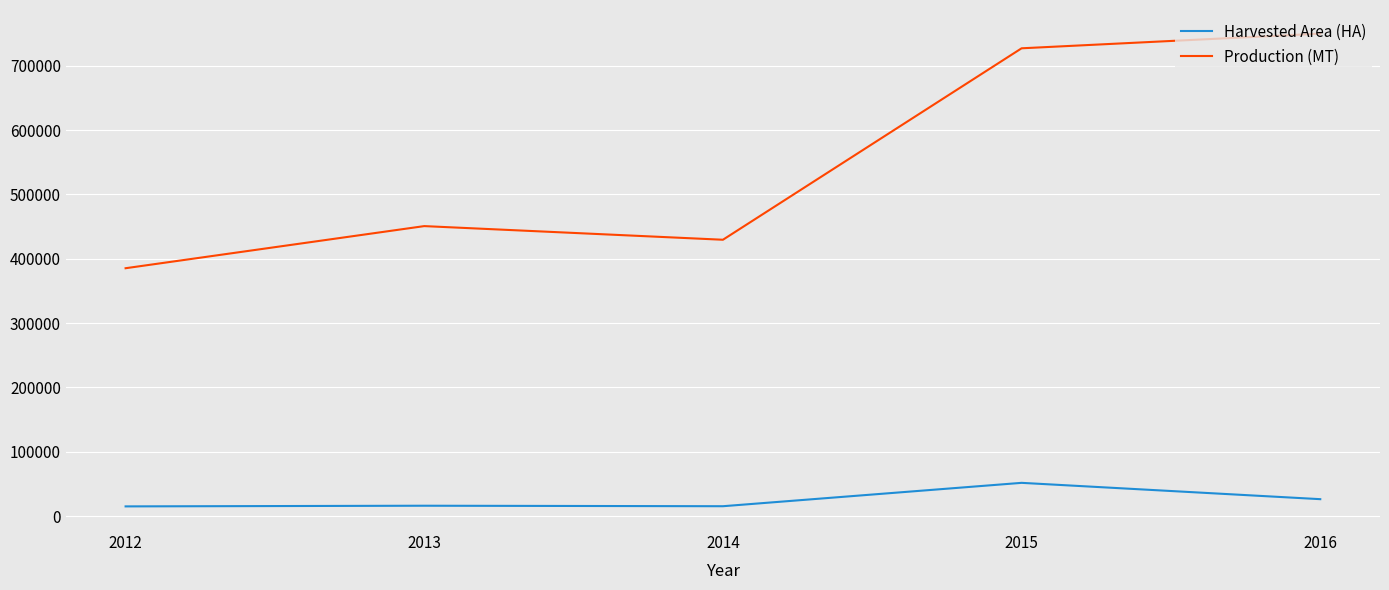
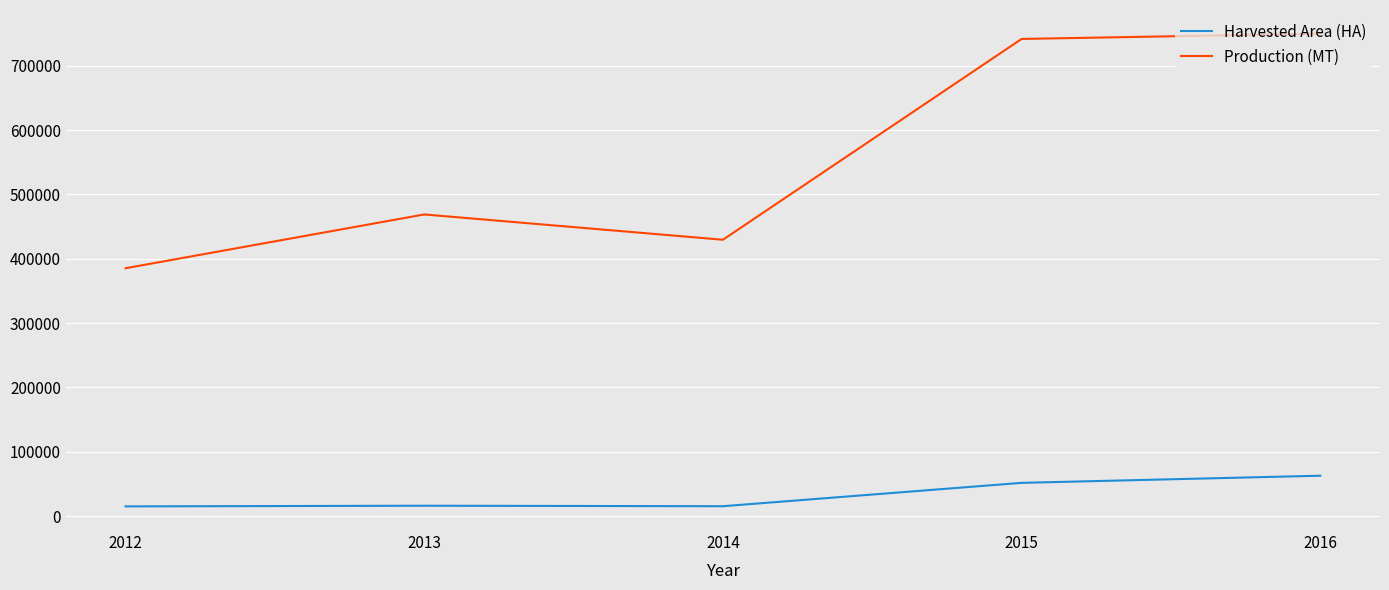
Production (MT), 2013: 450000 -> 470000
Production (MT), 2015: 730000 -> 740000
Harvested Area (HA), 2016: 30000 -> 60000
